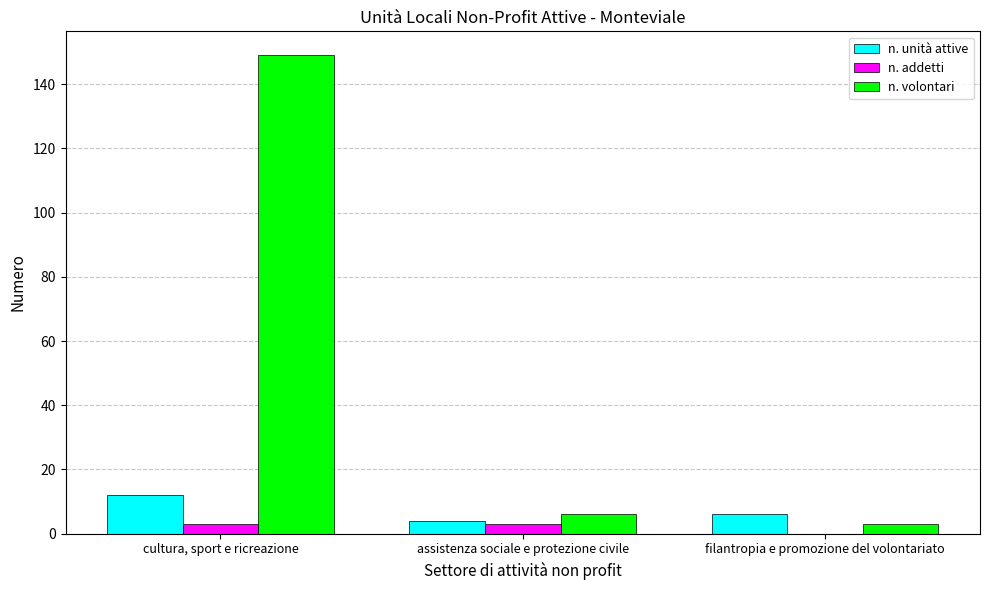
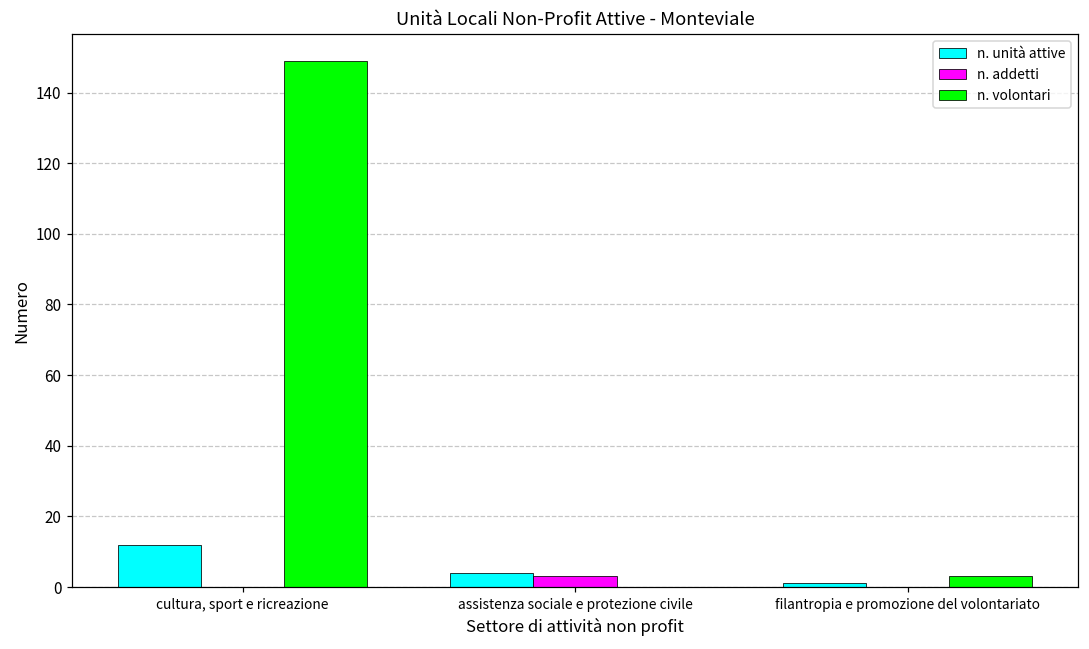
n. addetti, cultura, sport e ricreazione: 3 -> 0
n. volontari, assistenza sociale e protezione civile: 6 -> 0
n. unità attive, filantropia e promozione del volontariato: 6 -> 1
